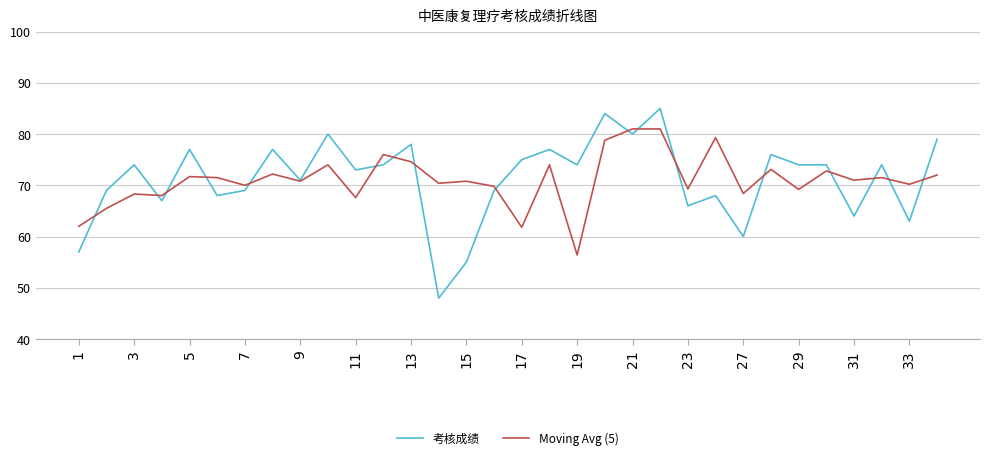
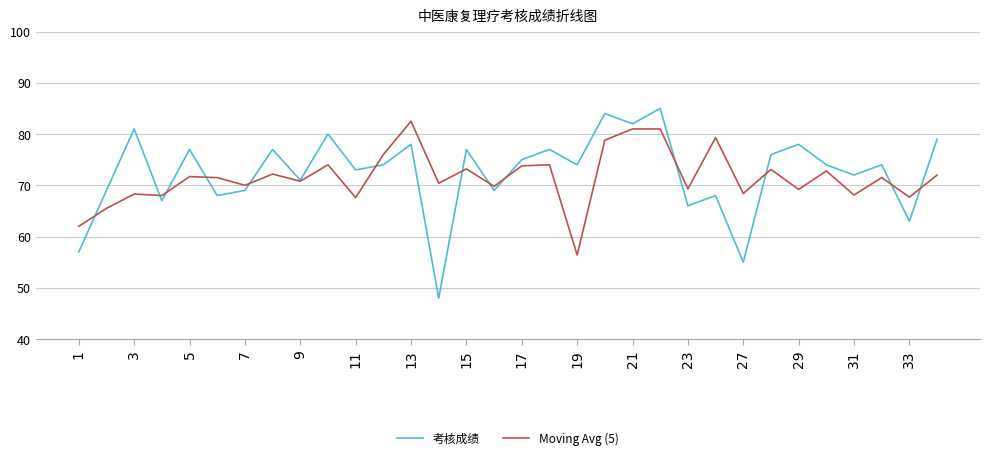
考核成绩, 3: 74 -> 81
Moving Avg (5), 13: 75 -> 83
考核成绩, 15: 55 -> 77
Moving Avg (5), 15: 71 -> 73
Moving Avg (5), 17: 62 -> 74
考核成绩, 21: 80 -> 82
考核成绩, 27: 60 -> 55
考核成绩, 29: 74 -> 78
考核成绩, 31: 64 -> 72
Moving Avg (5), 31: 71 -> 68
Moving Avg (5), 33: 70 -> 68
